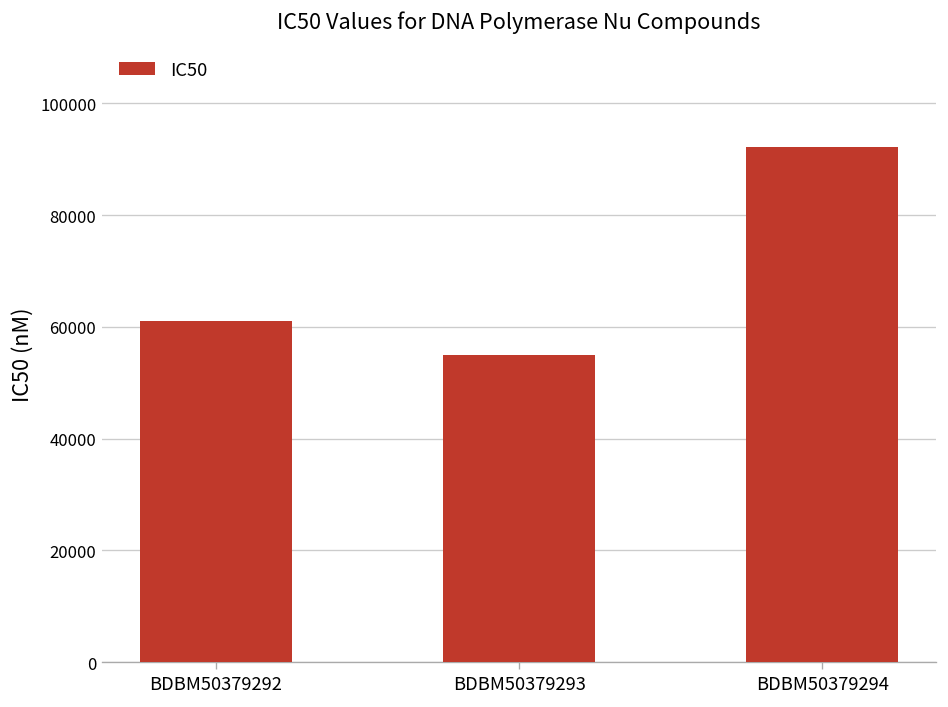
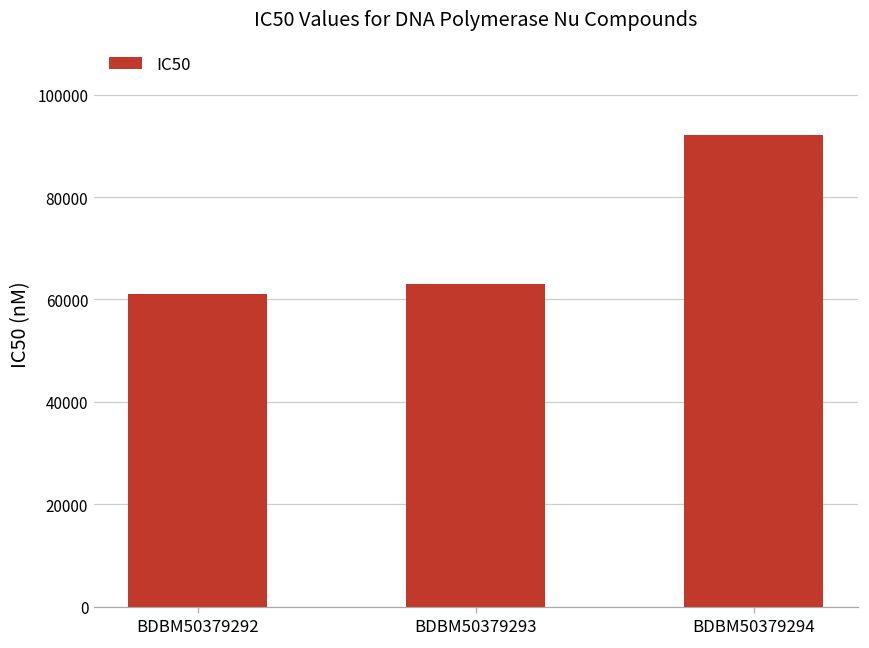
BDBM50379293: 55000 -> 63000
